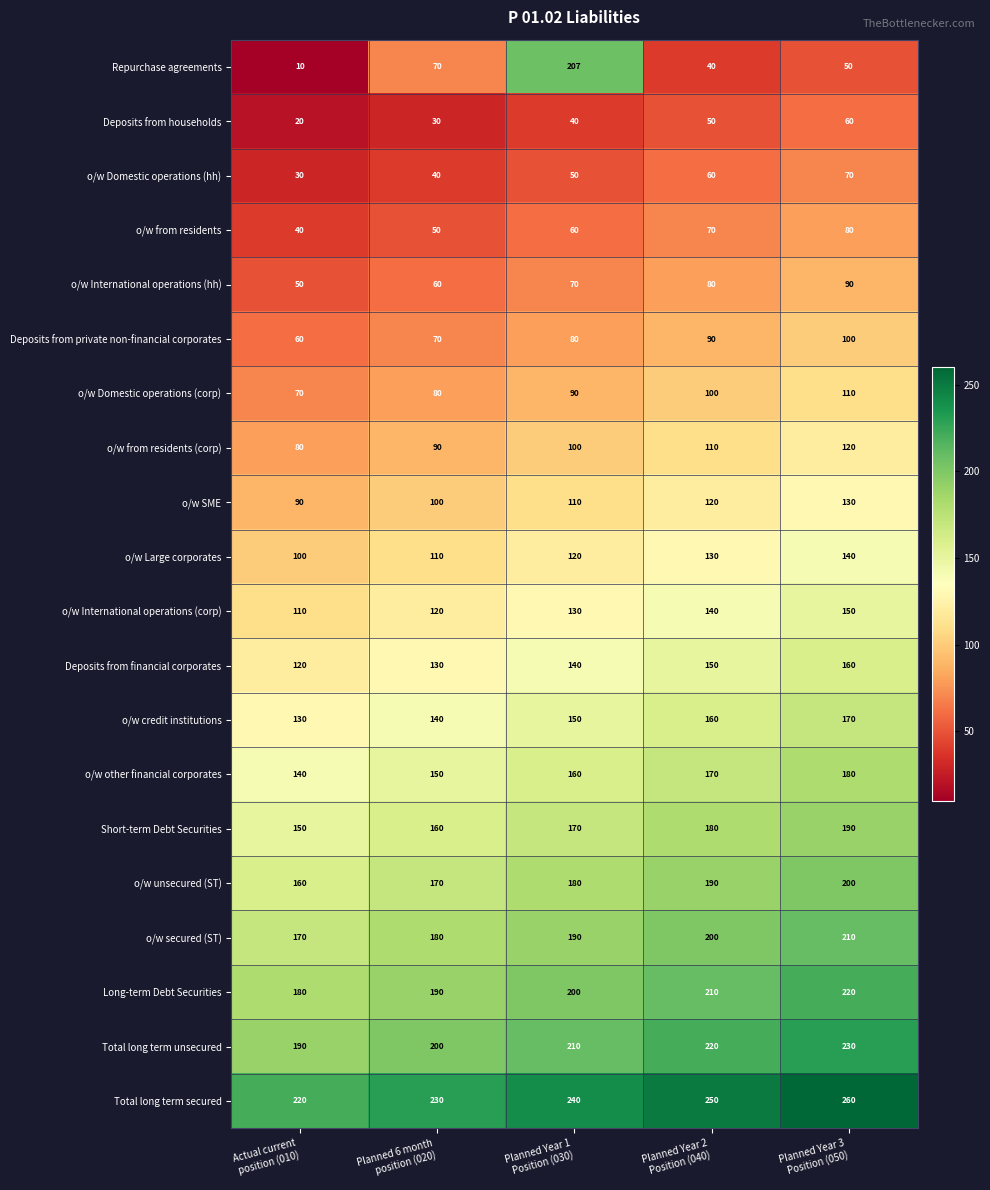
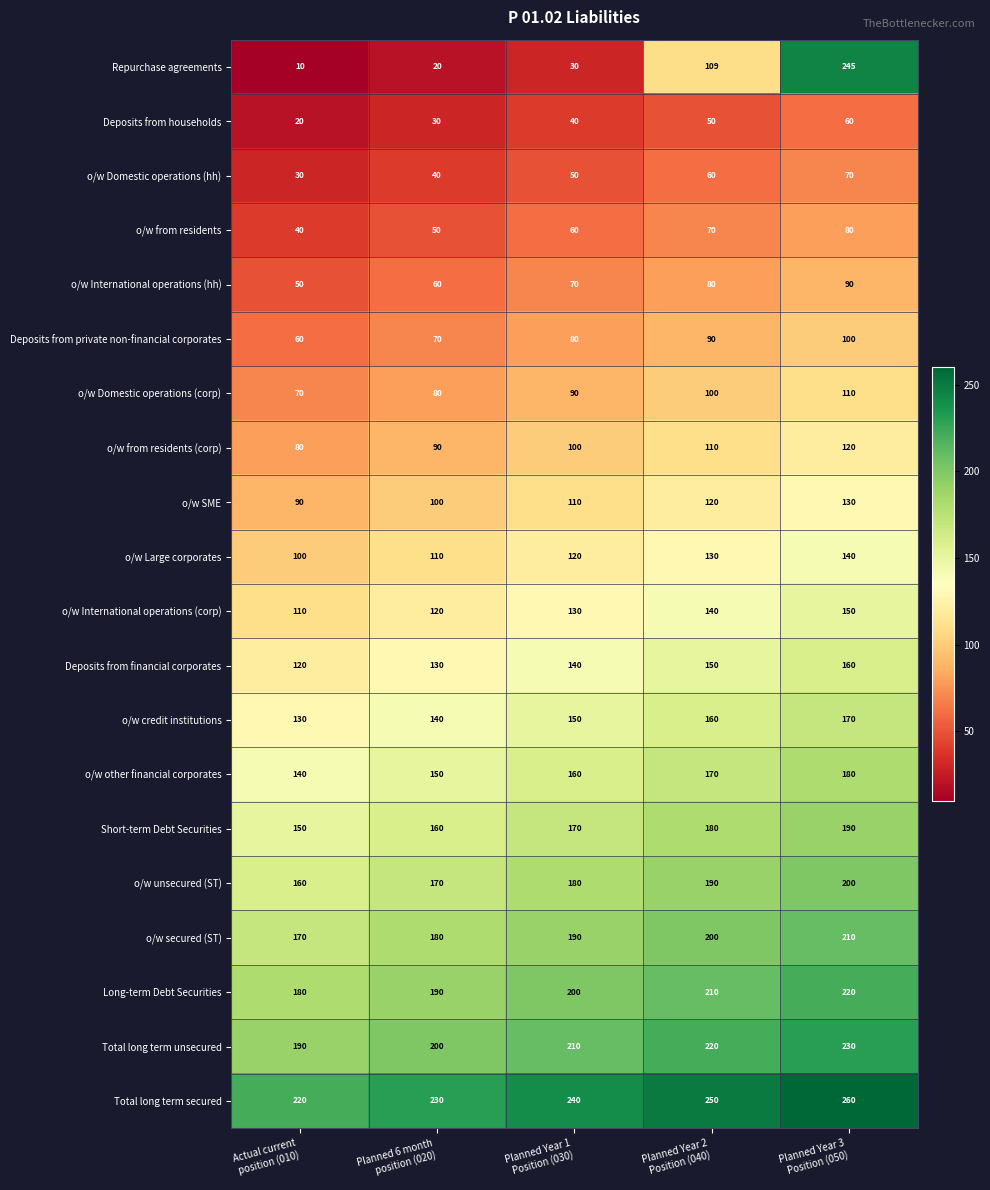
Repurchase agreements, Planned 6 month position (020): 70 -> 20
Repurchase agreements, Planned Year 1 Position (030): 207 -> 30
Repurchase agreements, Planned Year 2 Position (040): 40 -> 109
Repurchase agreements, Planned Year 3 Position (050): 50 -> 245
